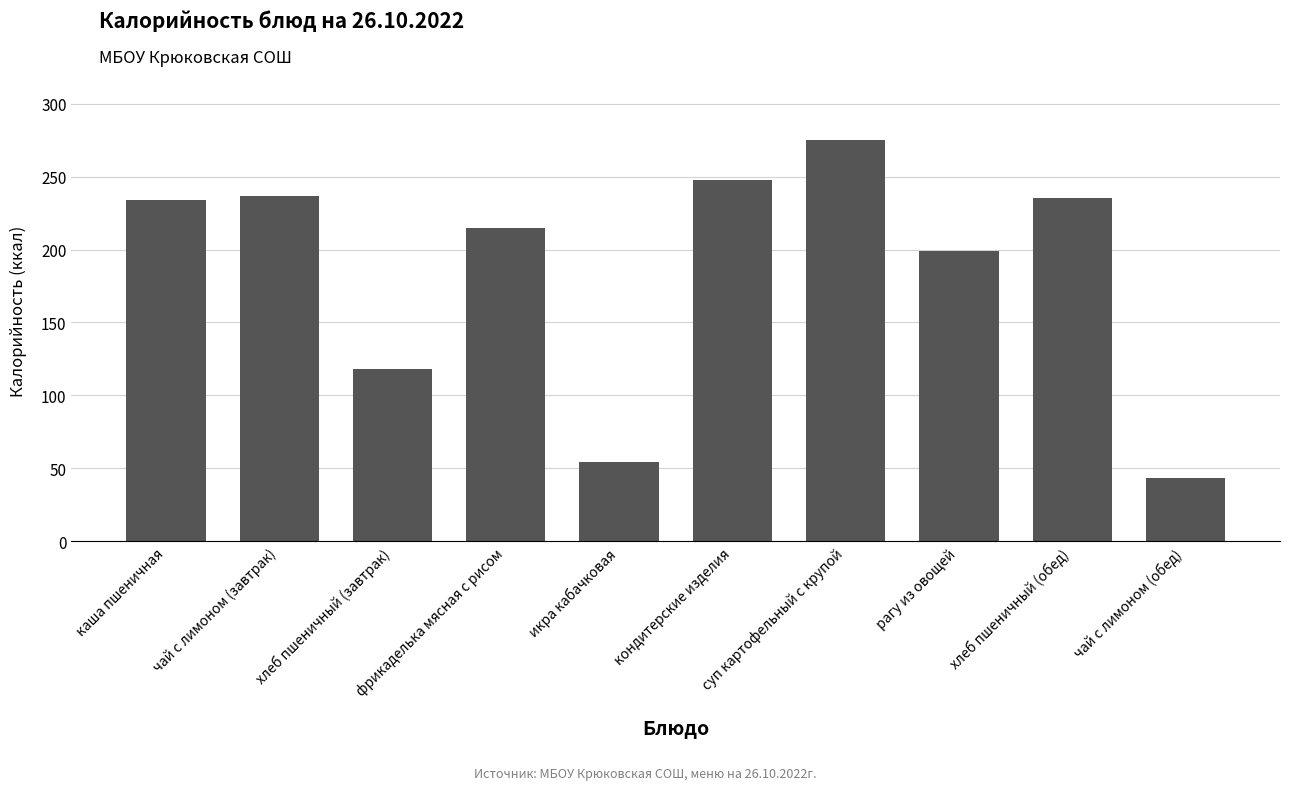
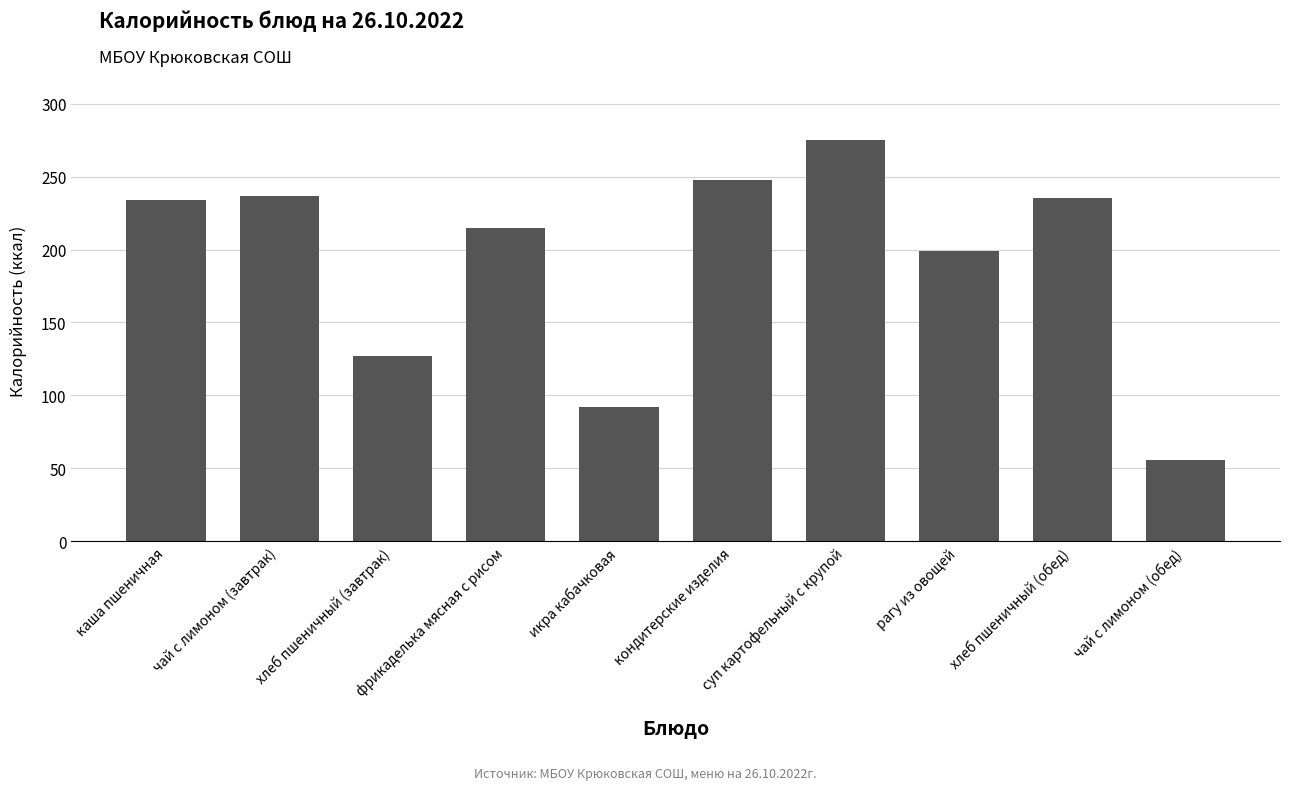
хлеб пшеничный (завтрак): 118 -> 127
икра кабачковая: 54 -> 92
чай с лимоном (обед): 43 -> 56
